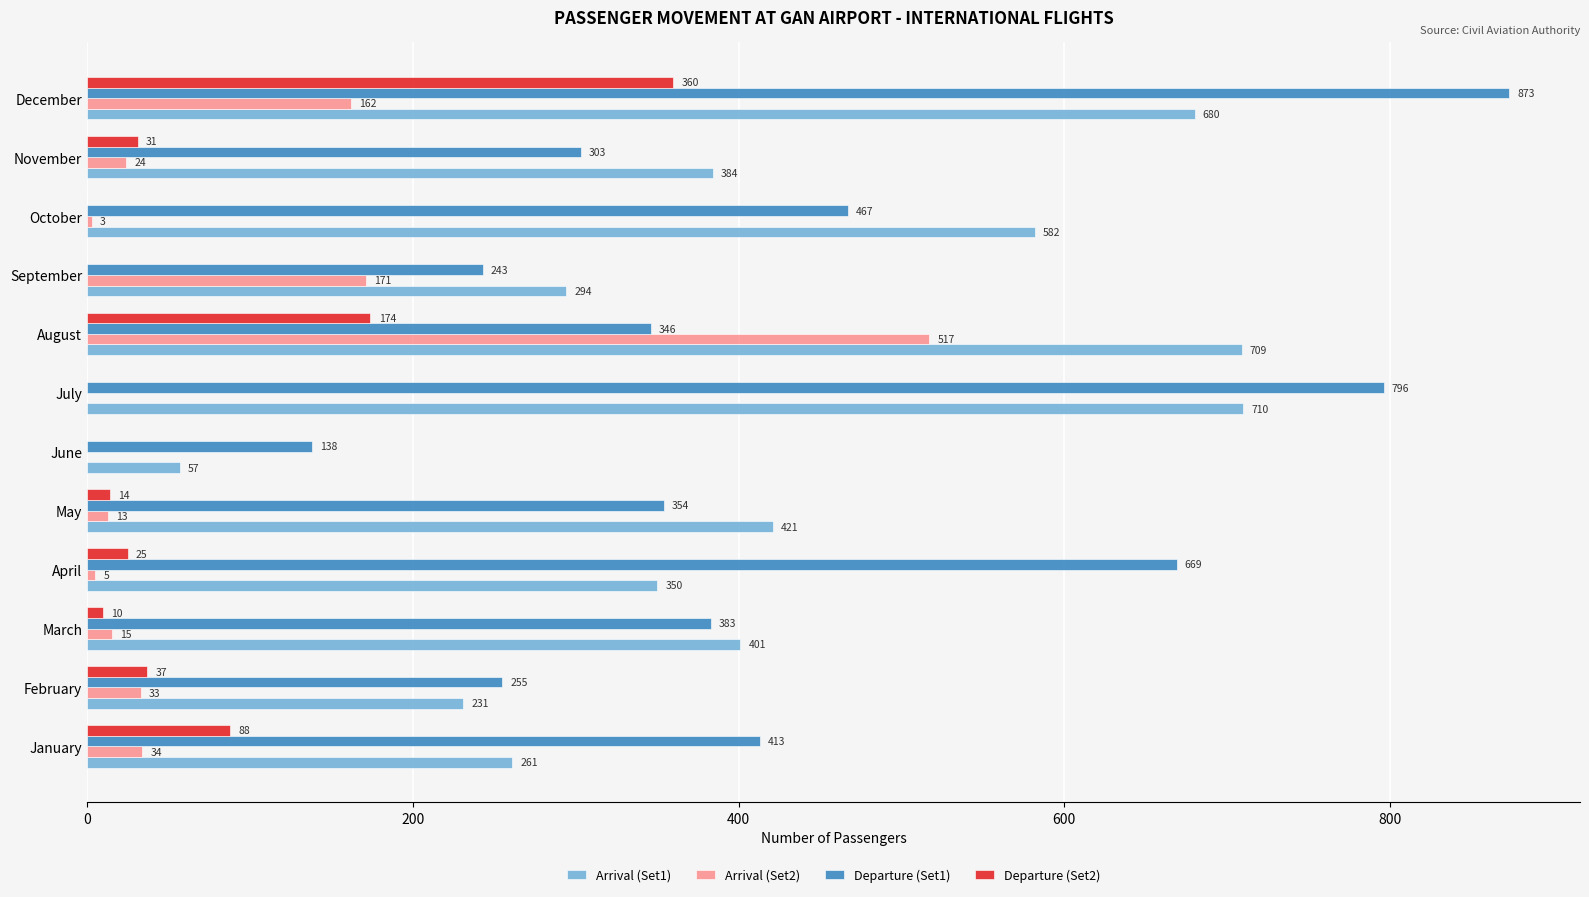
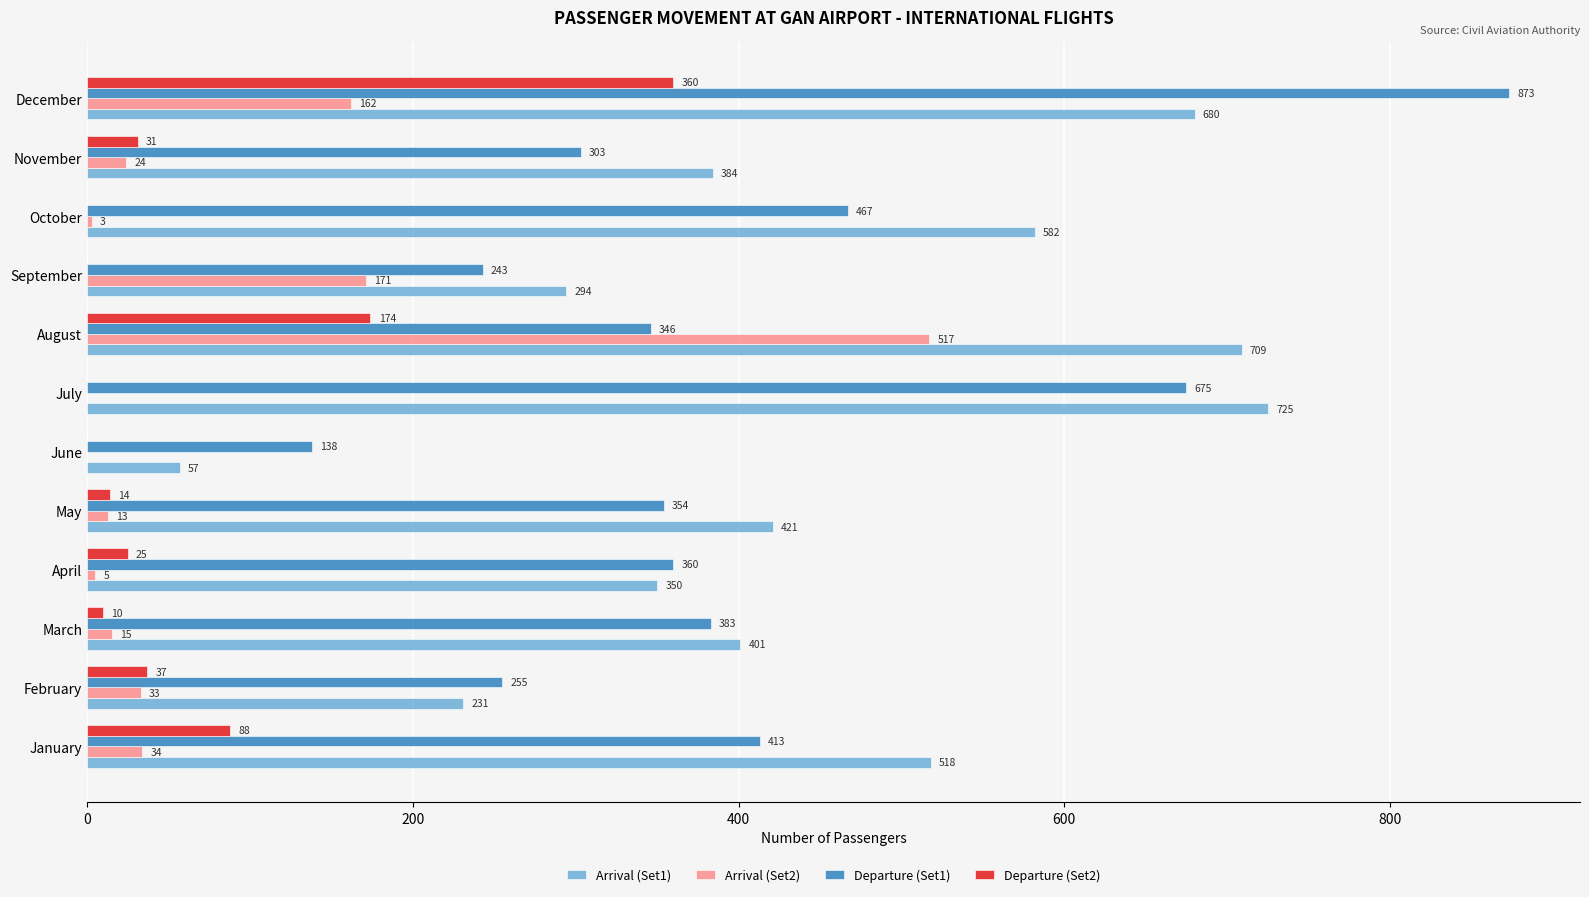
Departure (Set1), July: 796 -> 675
Arrival (Set1), July: 710 -> 725
Departure (Set1), April: 669 -> 360
Arrival (Set1), January: 261 -> 518
